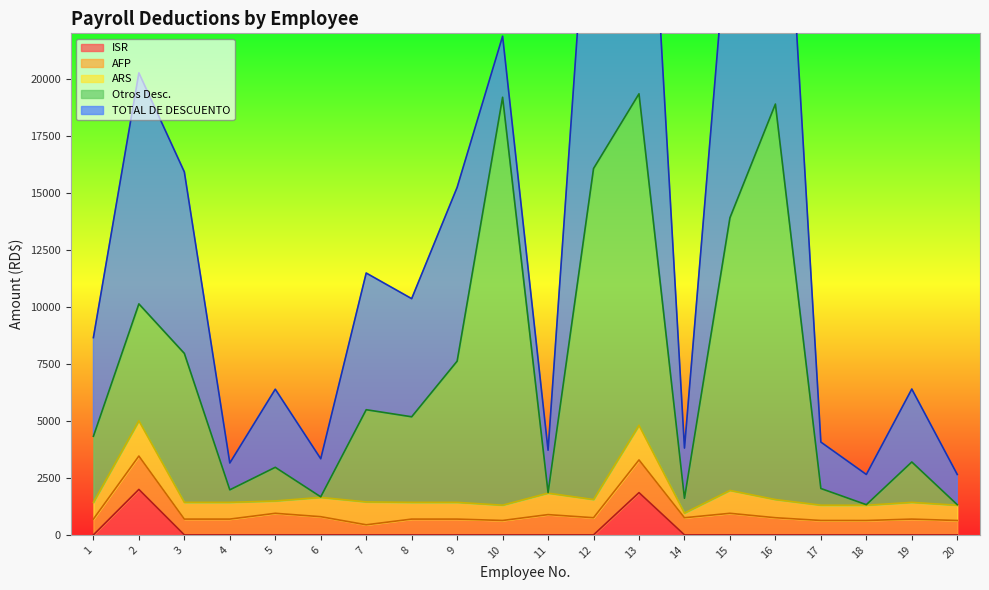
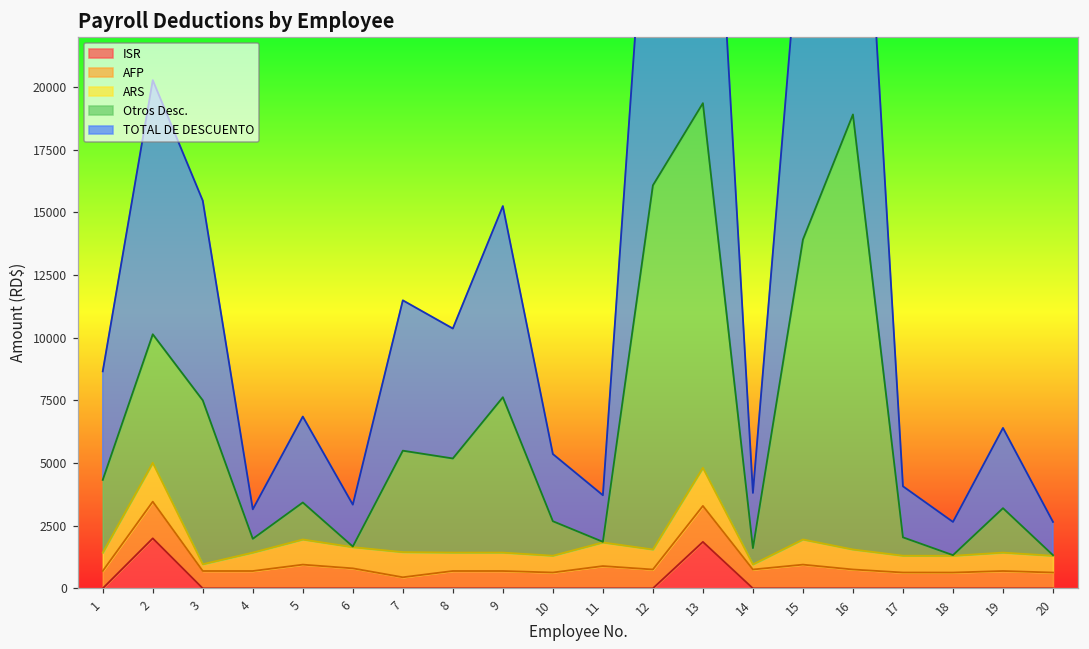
ARS, 3: 700 -> 300
ARS, 5: 500 -> 1000
Otros Desc., 10: 17900 -> 1400
